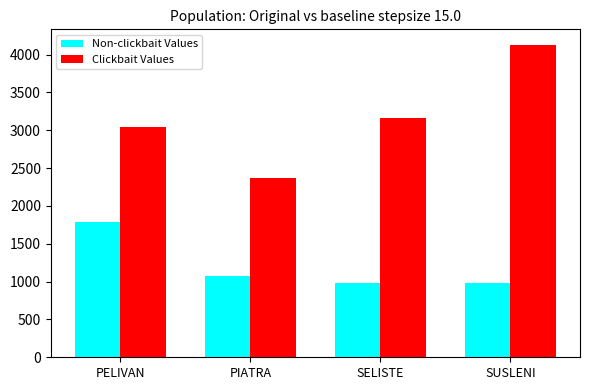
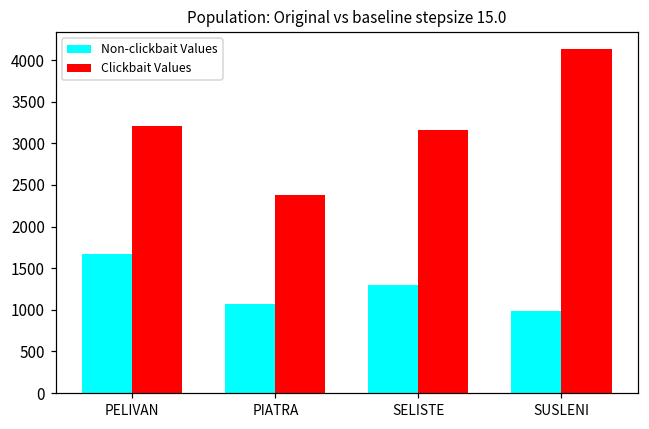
Non-clickbait Values, PELIVAN: 1800 -> 1700
Clickbait Values, PELIVAN: 3000 -> 3200
Non-clickbait Values, SELISTE: 1000 -> 1300
